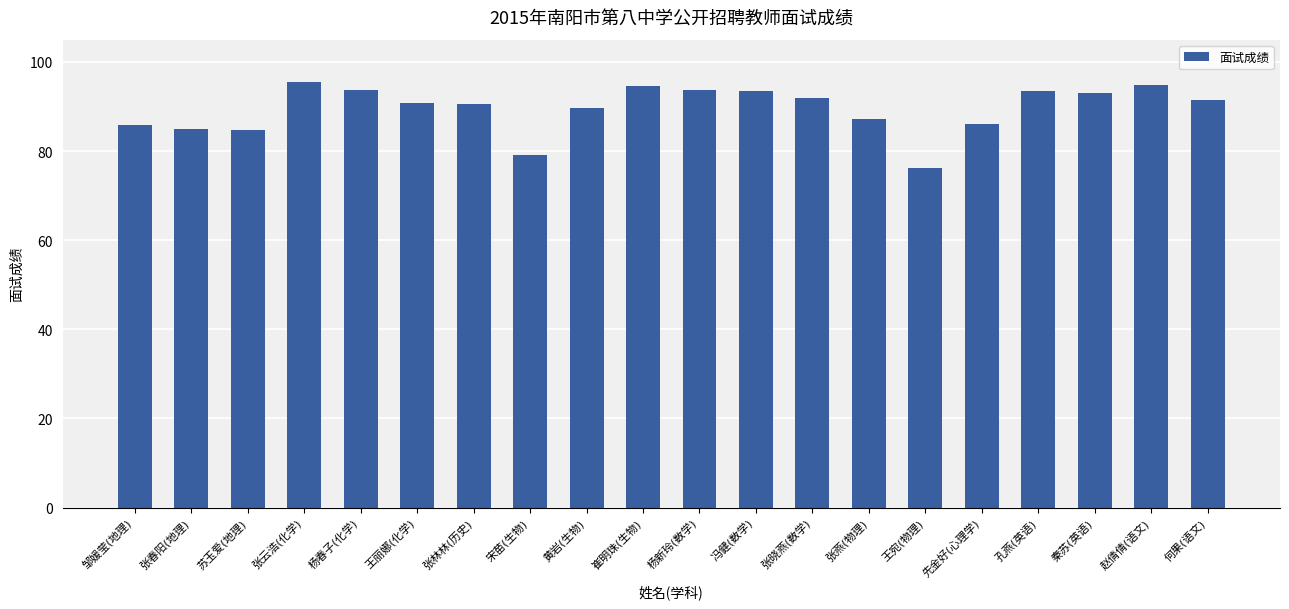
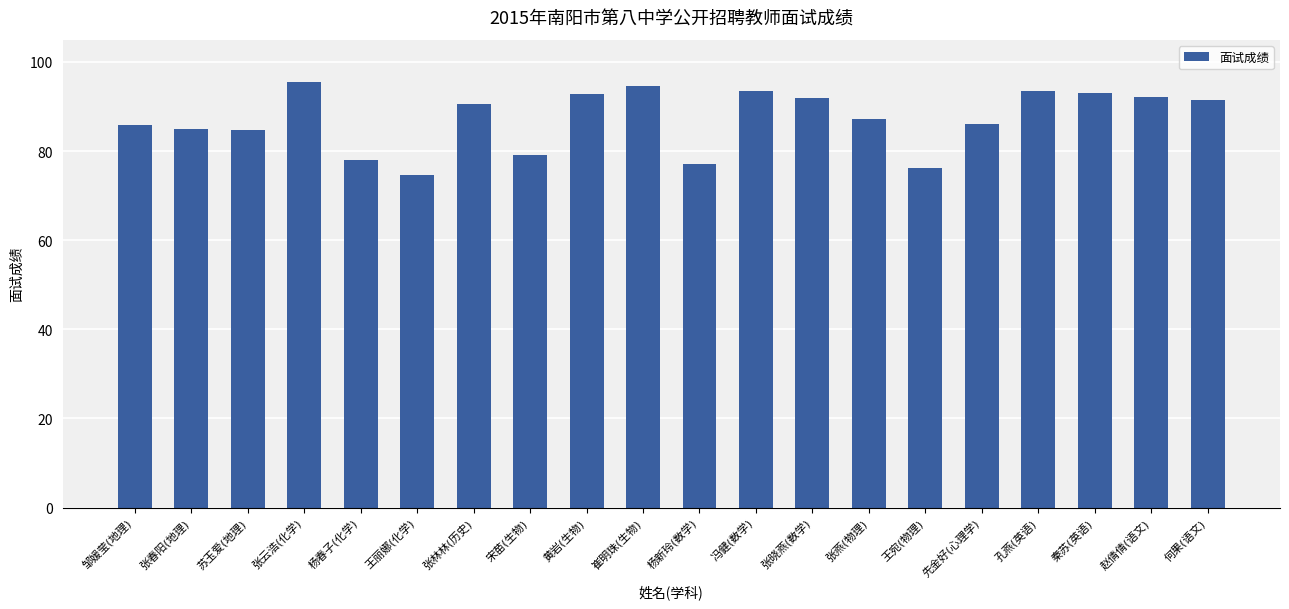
杨春子(化学): 94 -> 78
王丽娜(化学): 91 -> 75
黄岩(生物): 90 -> 93
杨新玲(数学): 94 -> 77
赵倩倩(语文): 95 -> 92
